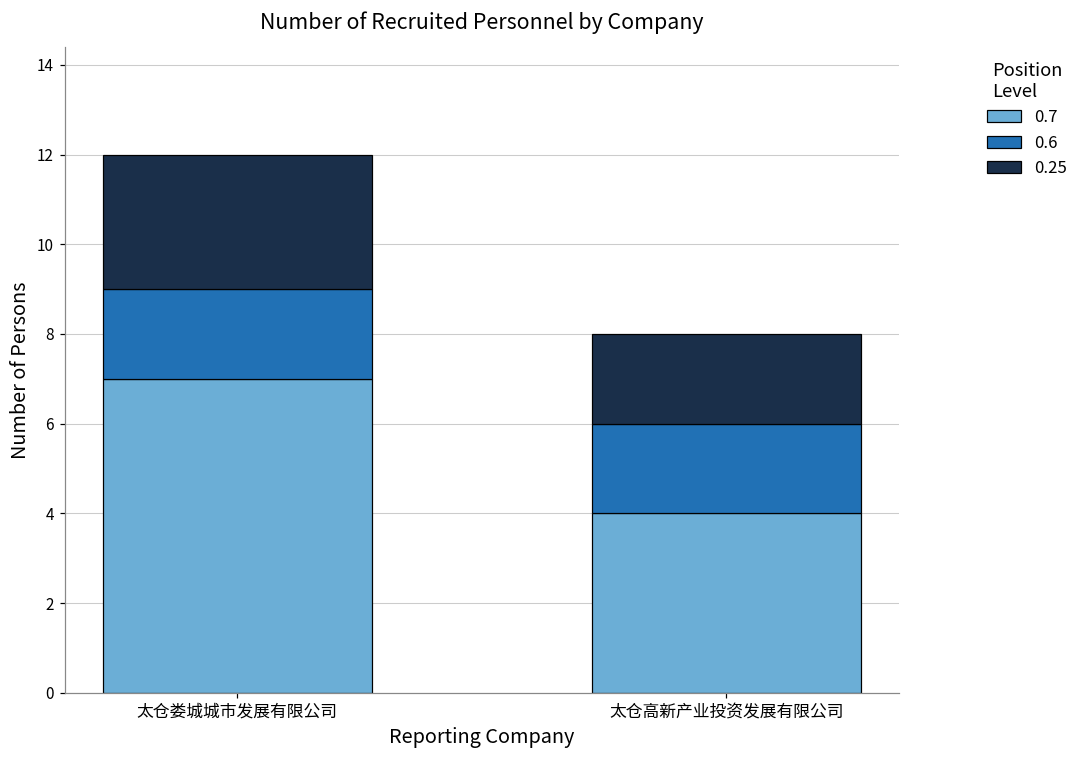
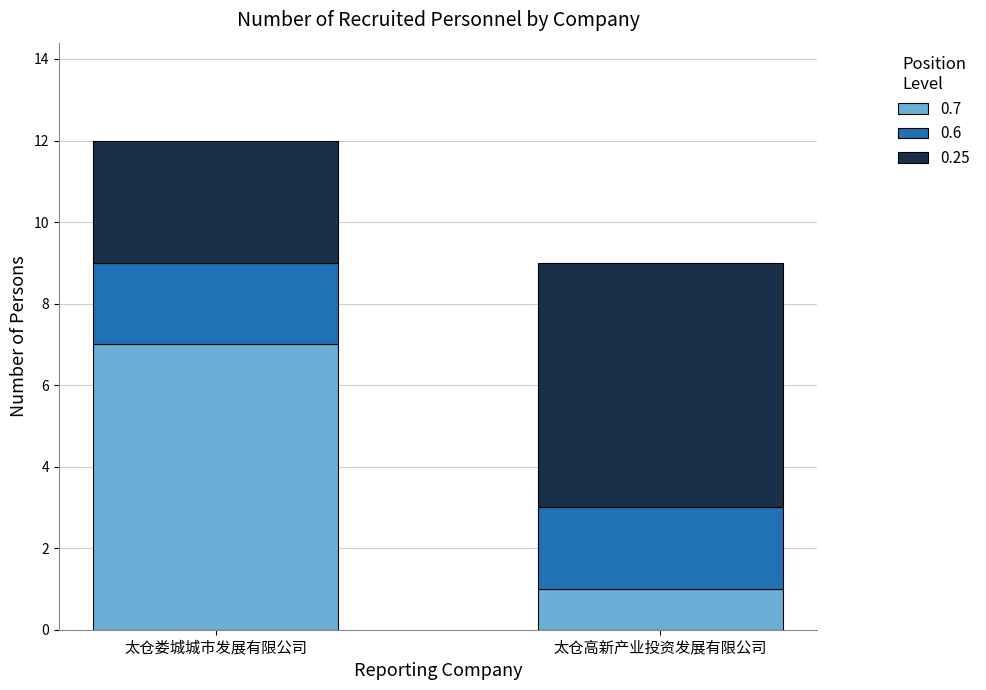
0.7, 太仓高新产业投资发展有限公司: 4 -> 1
0.25, 太仓高新产业投资发展有限公司: 2 -> 6
